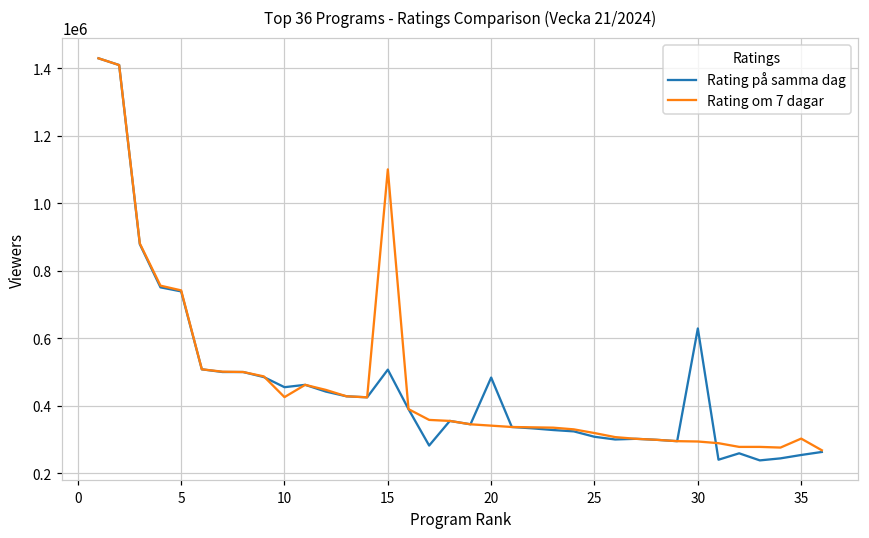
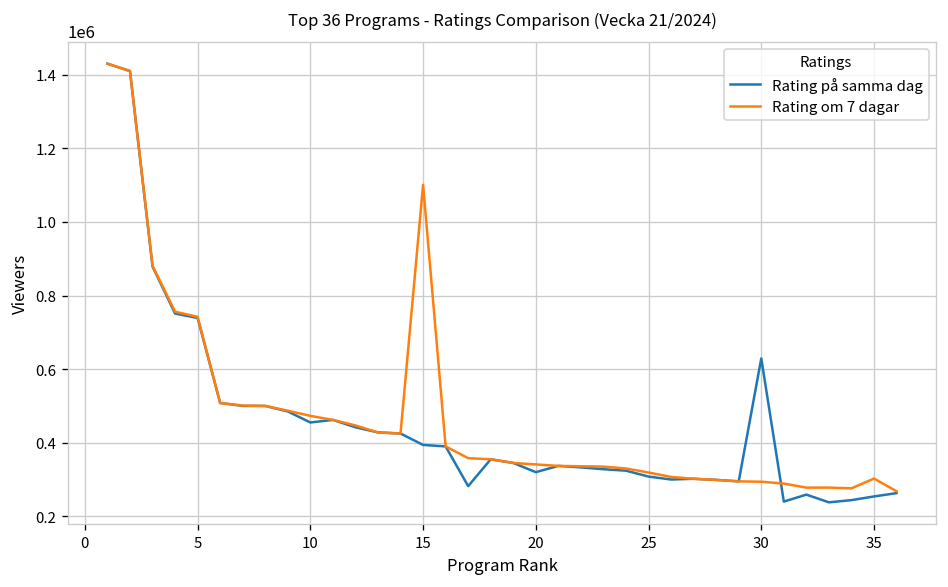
Rating om 7 dagar, 10: 430000 -> 470000
Rating på samma dag, 15: 510000 -> 390000
Rating på samma dag, 20: 480000 -> 320000
